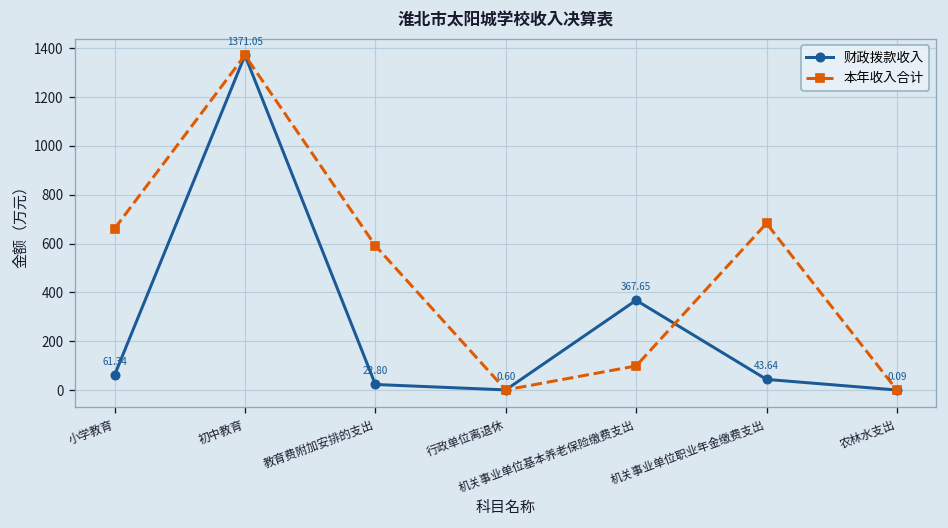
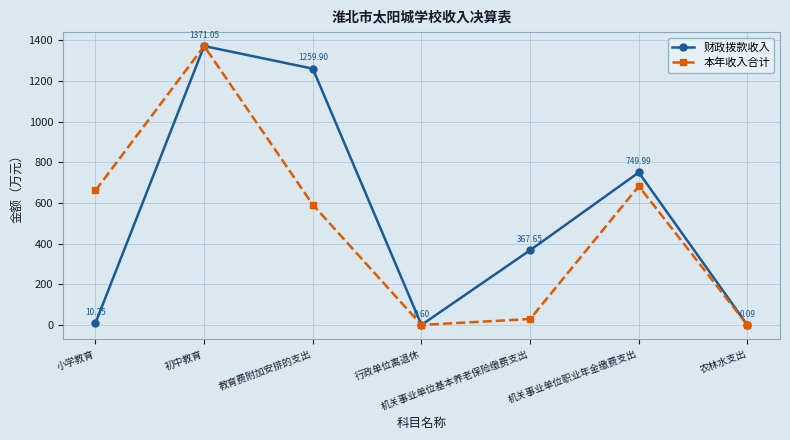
财政拨款收入, 小学教育: 61.34 -> 10.25
财政拨款收入, 教育费附加安排的支出: 22.80 -> 1259.90
本年收入合计, 机关事业单位基本养老保险缴费支出: 100 -> 30
财政拨款收入, 机关事业单位职业年金缴费支出: 43.64 -> 749.99
